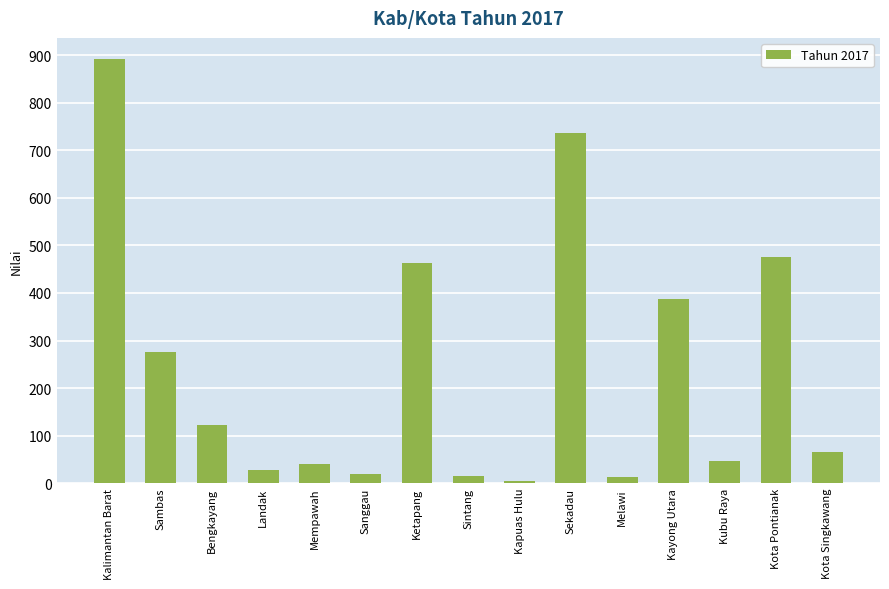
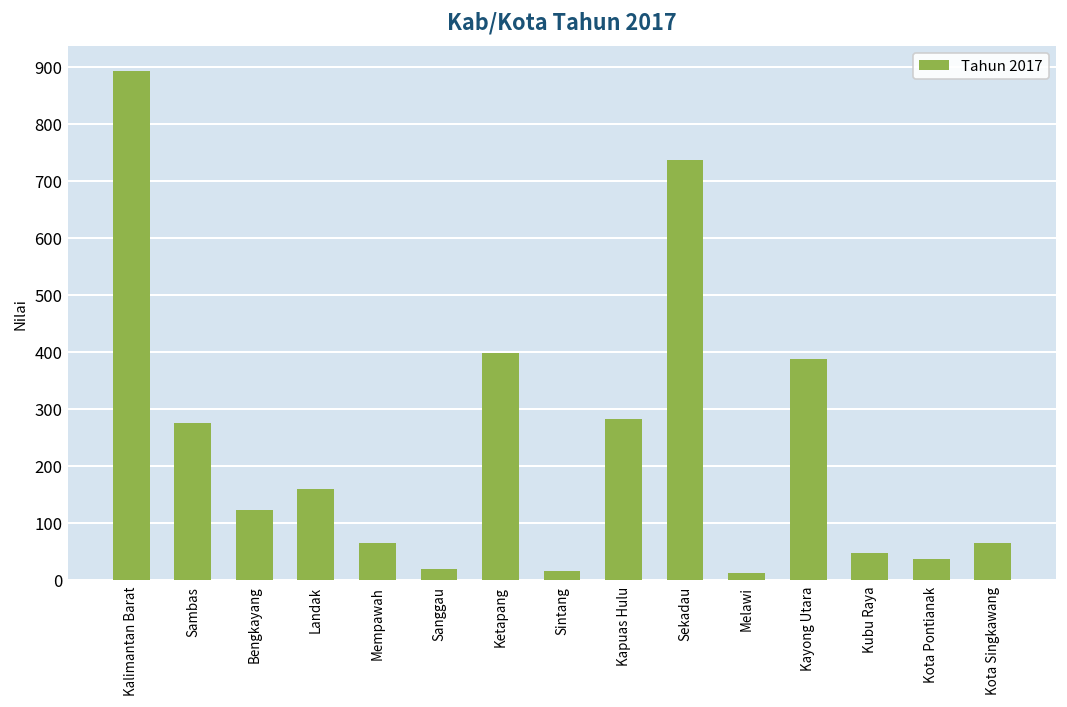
Landak: 30 -> 160
Mempawah: 40 -> 70
Ketapang: 460 -> 400
Kapuas Hulu: 0 -> 280
Kota Pontianak: 480 -> 40
